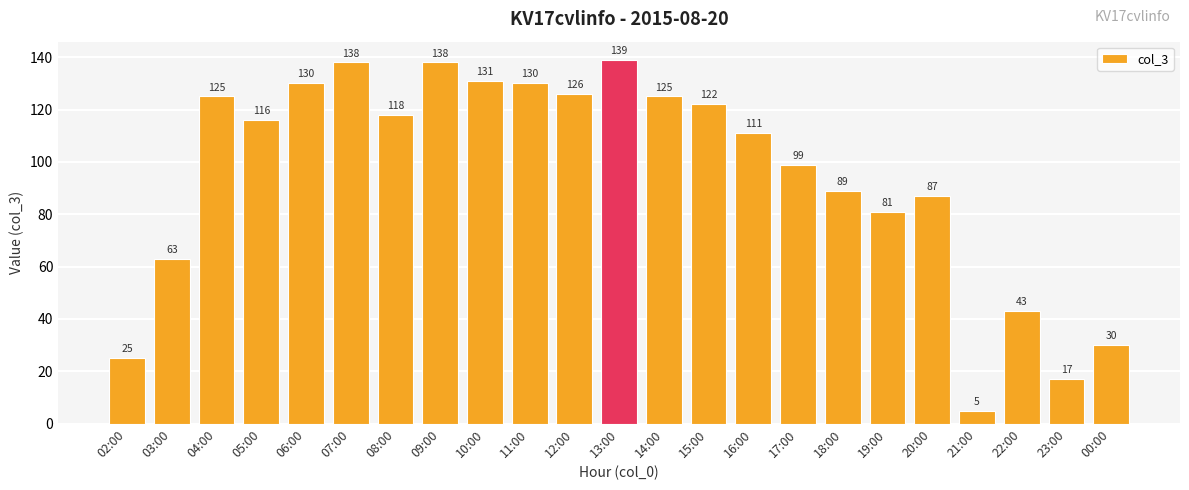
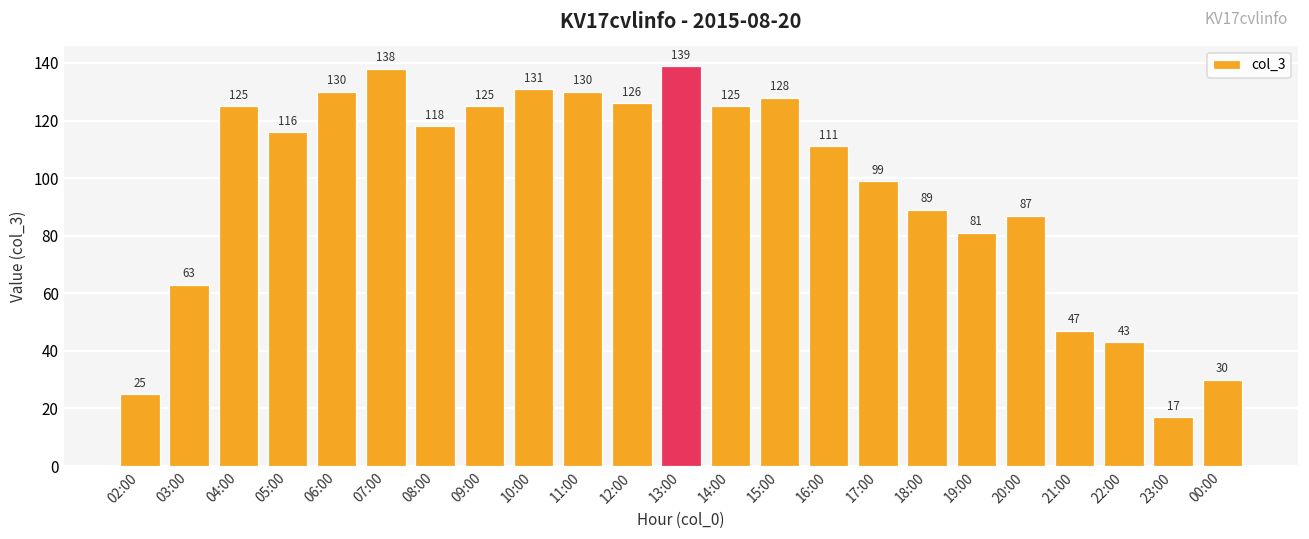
09:00: 138 -> 125
15:00: 122 -> 128
21:00: 5 -> 47
